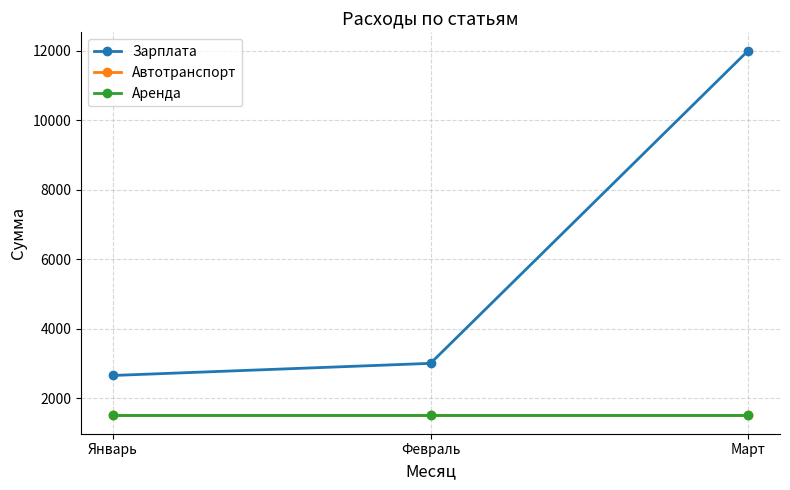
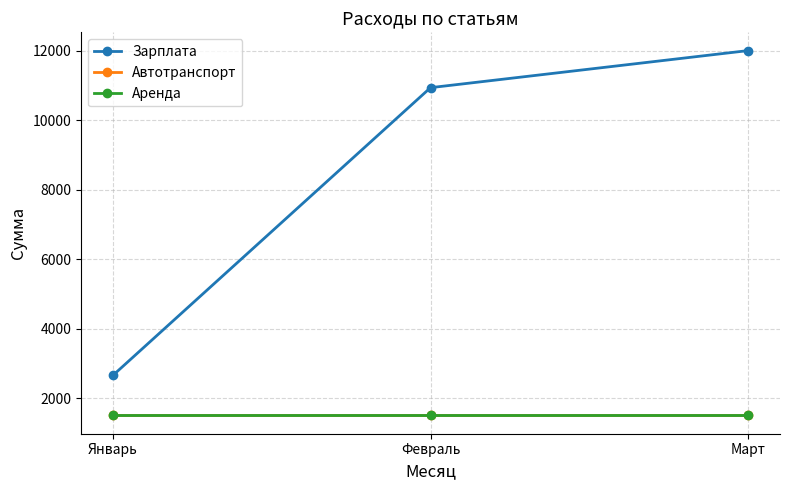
Зарплата, Февраль: 3000 -> 10900
